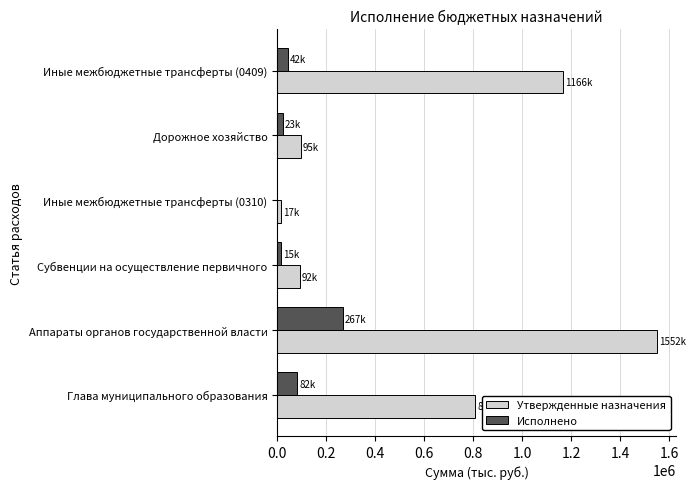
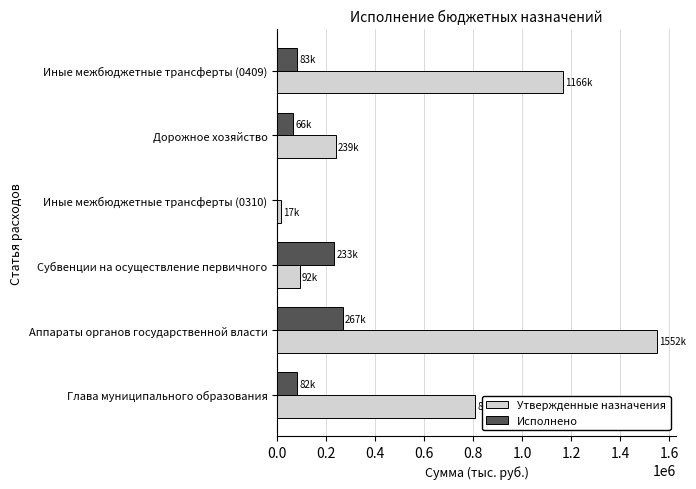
Исполнено, Иные межбюджетные трансферты (0409): 42k -> 83k
Исполнено, Дорожное хозяйство: 23k -> 66k
Утвержденные назначения, Дорожное хозяйство: 95k -> 239k
Исполнено, Субвенции на осуществление первичного: 15k -> 233k
